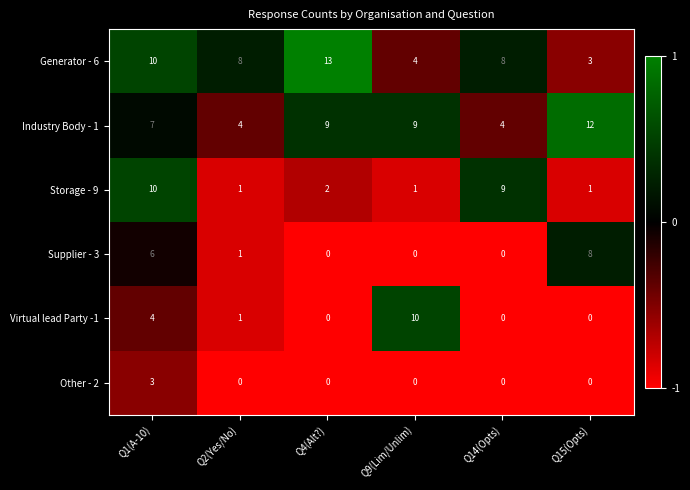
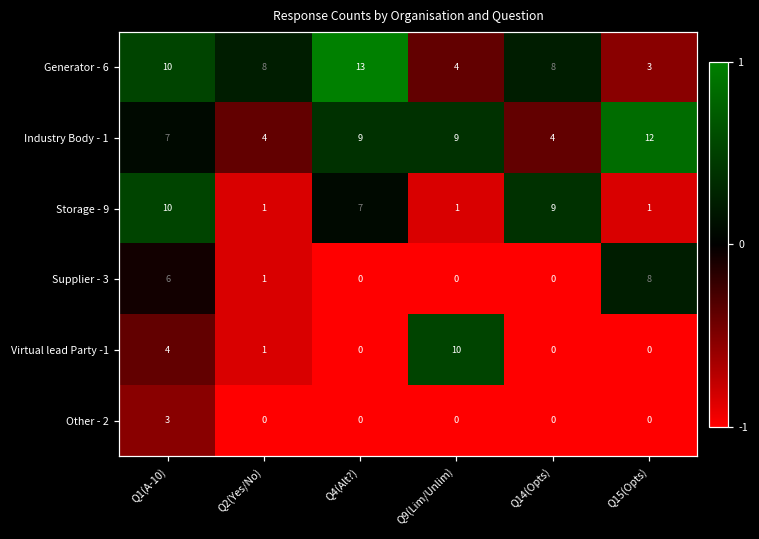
Storage - 9, Q4(Alt?): 2 -> 7
